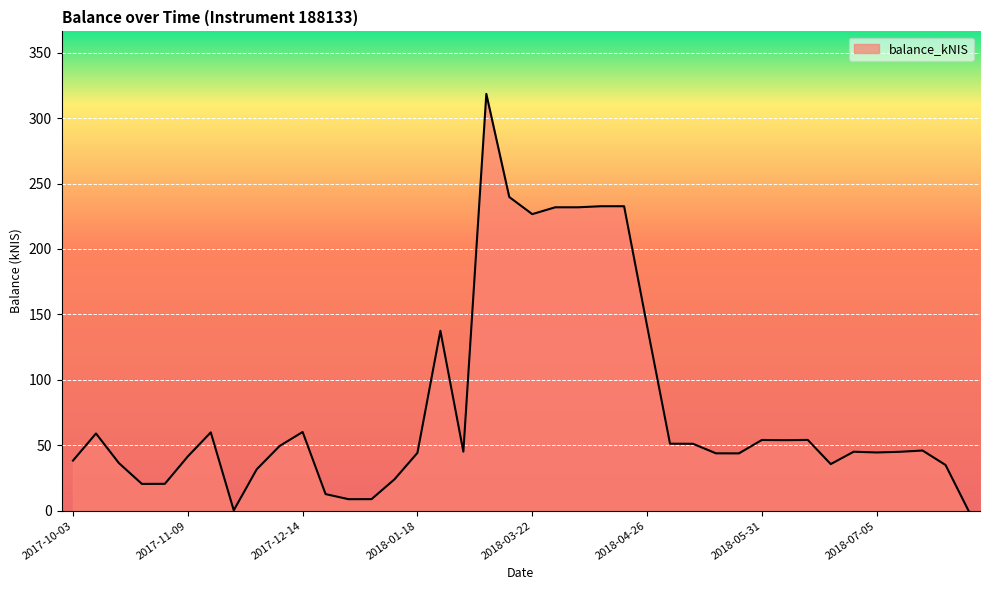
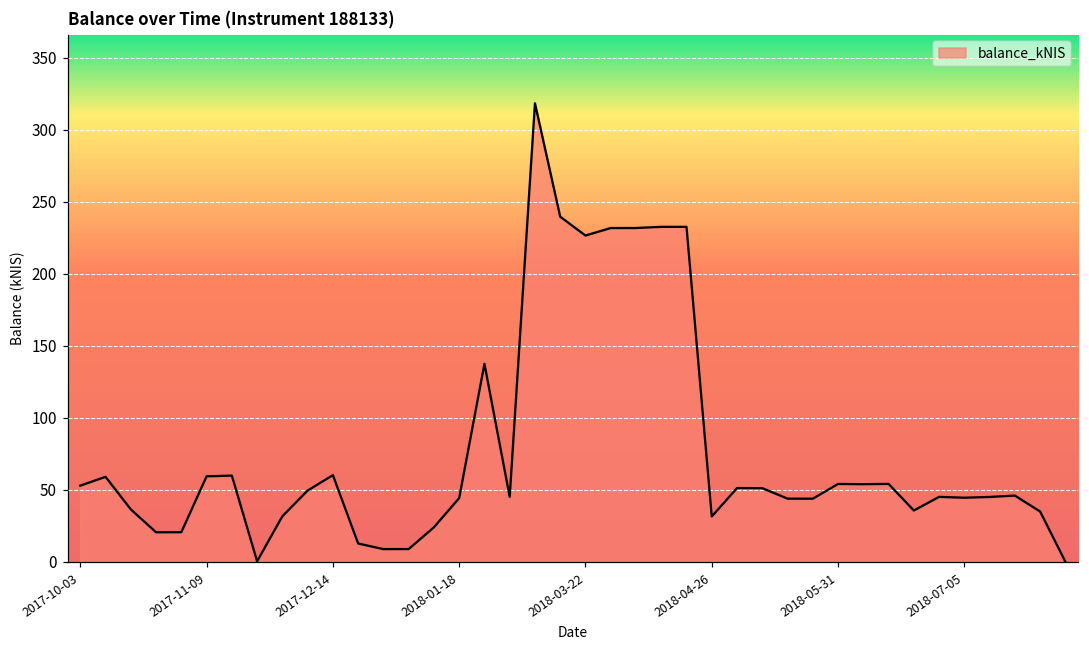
2017-10-03: 38 -> 53
2017-11-09: 41 -> 59
2018-04-26: 141 -> 31
